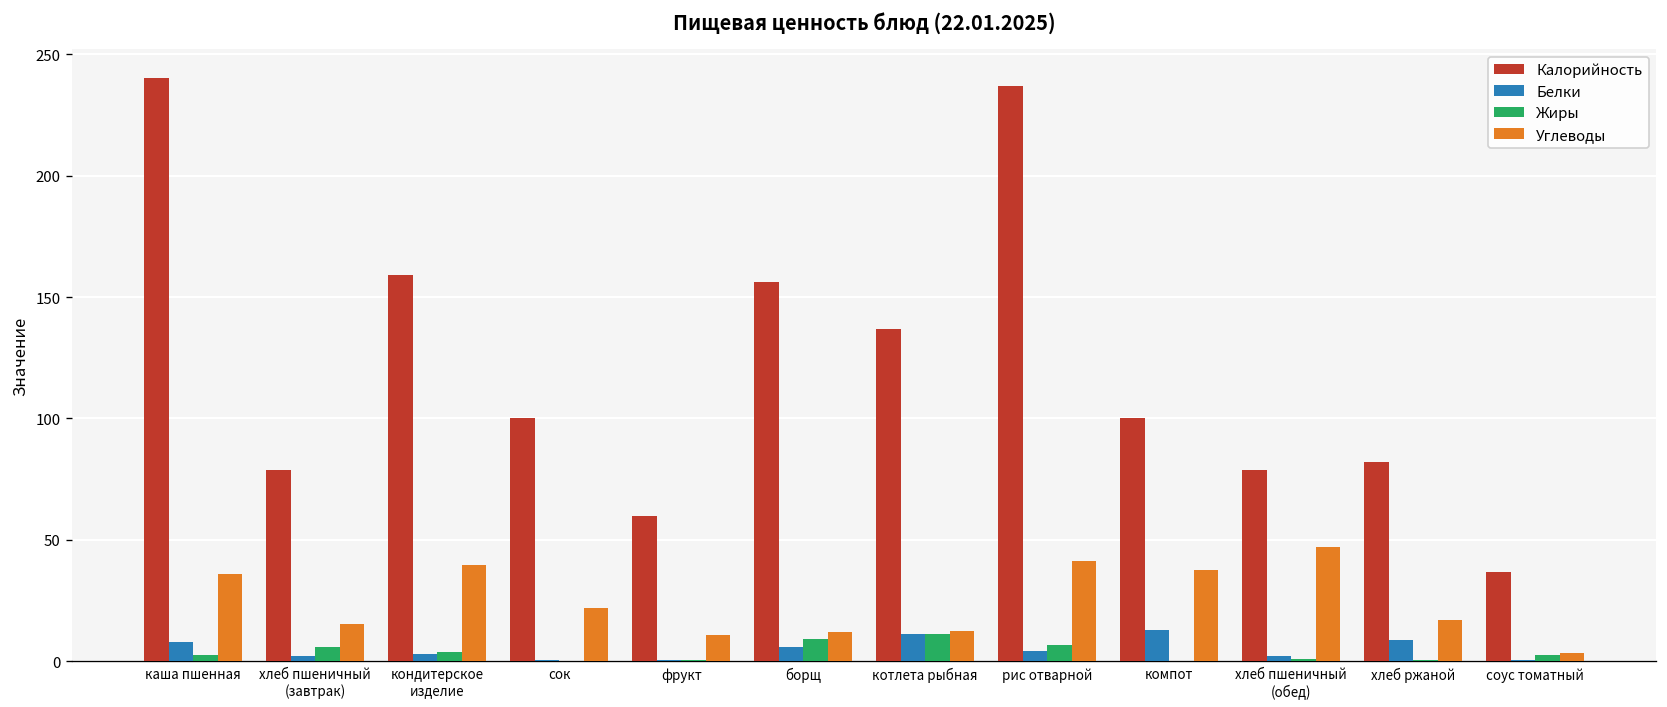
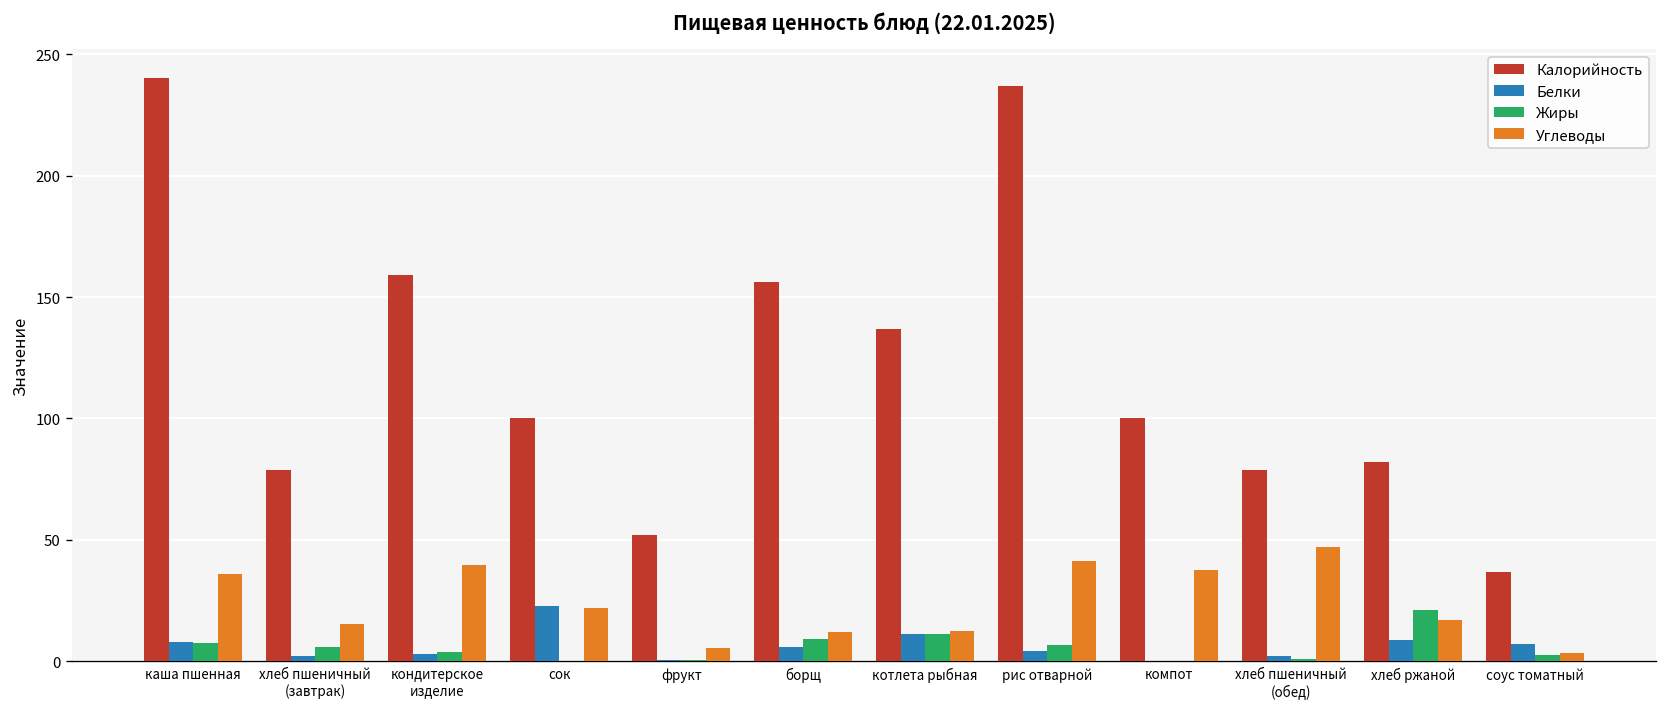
Жиры, каша пшенная: 3 -> 8
Белки, сок: 1 -> 23
Калорийность, фрукт: 60 -> 52
Углеводы, фрукт: 11 -> 6
Белки, компот: 13 -> 0
Жиры, хлеб ржаной: 0 -> 21
Белки, соус томатный: 0 -> 7
